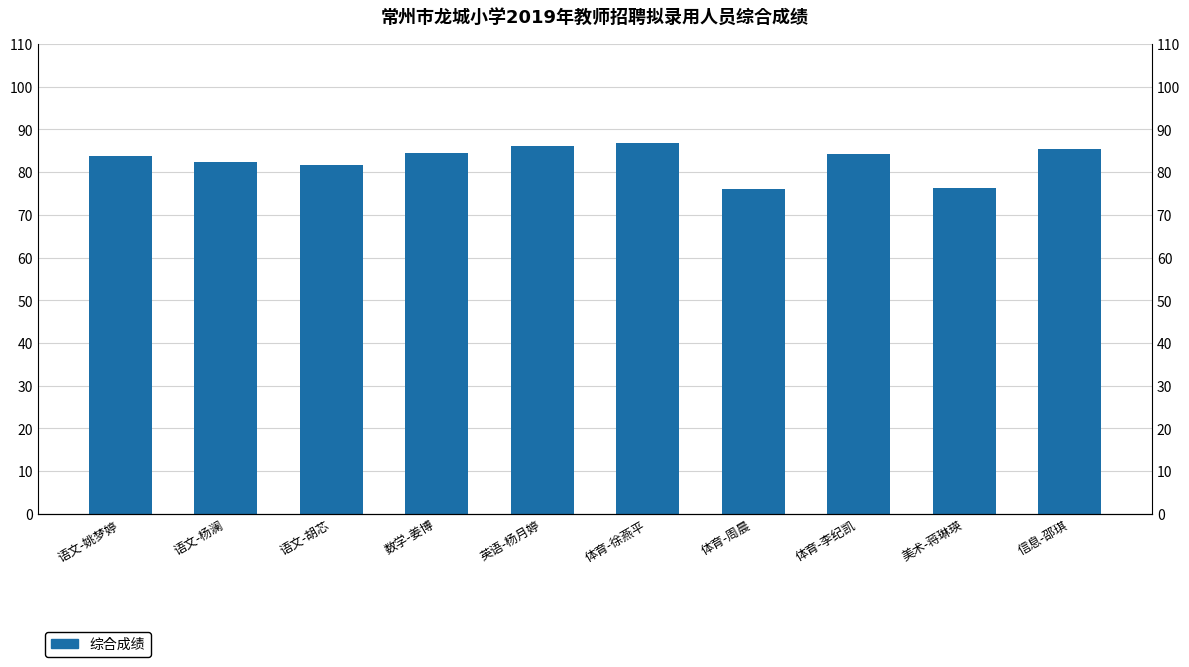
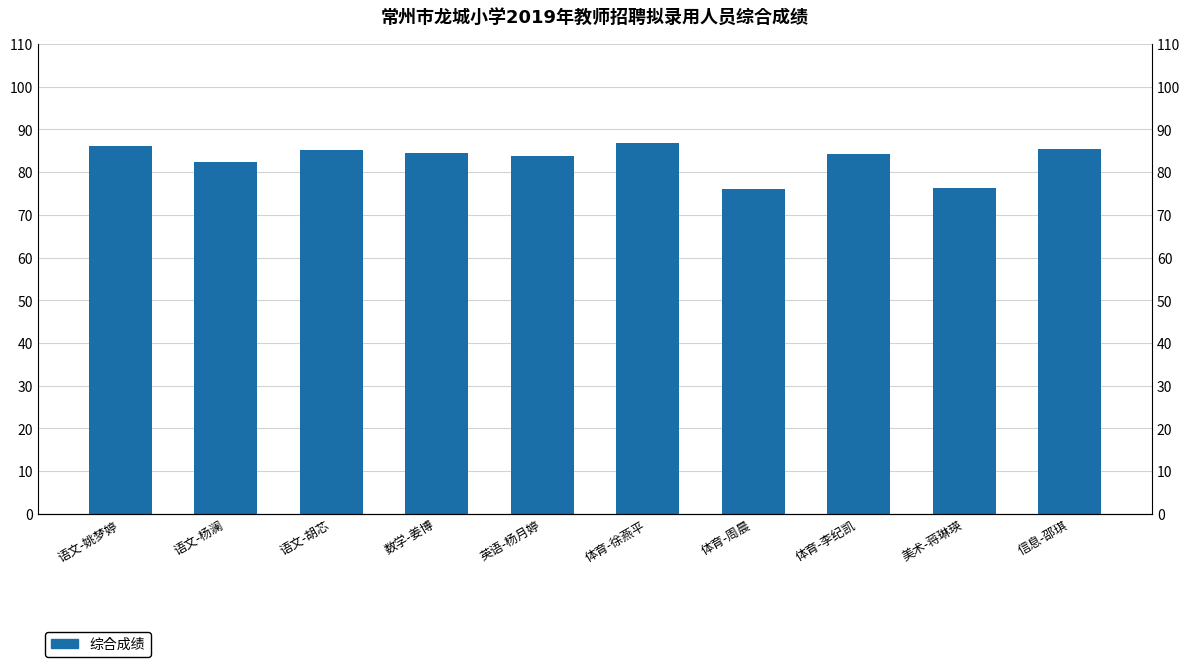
语文-姚梦婷: 84 -> 86
语文-胡芯: 82 -> 85
英语-杨月婷: 86 -> 84
